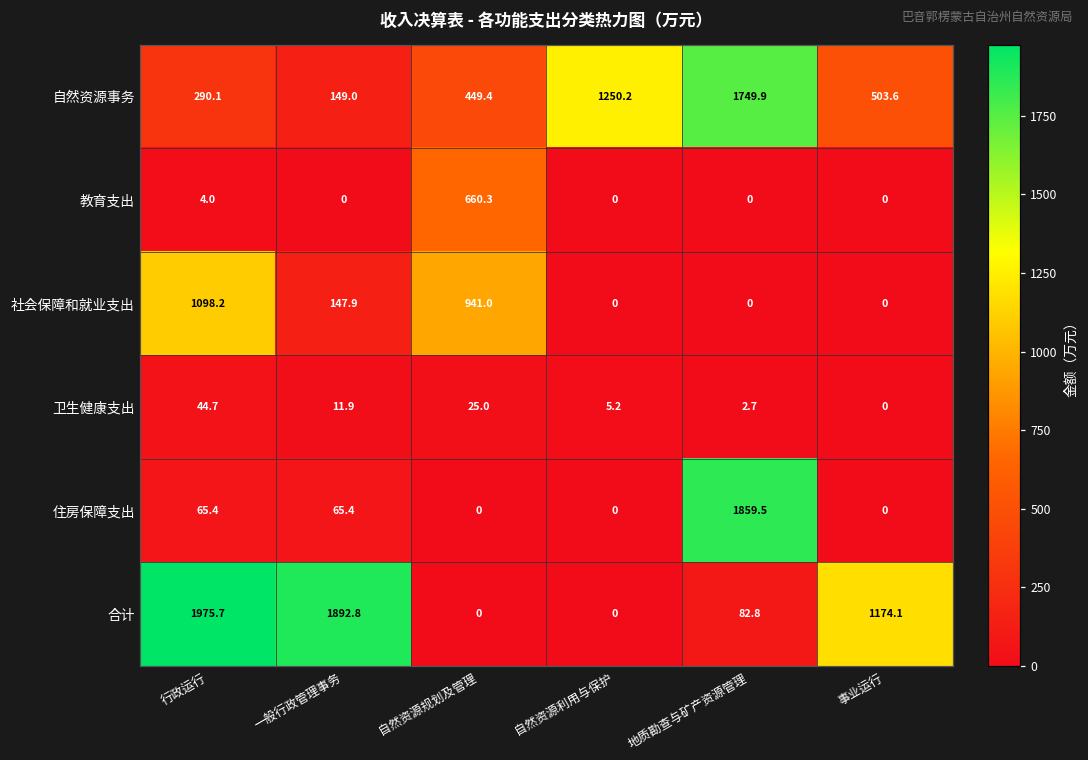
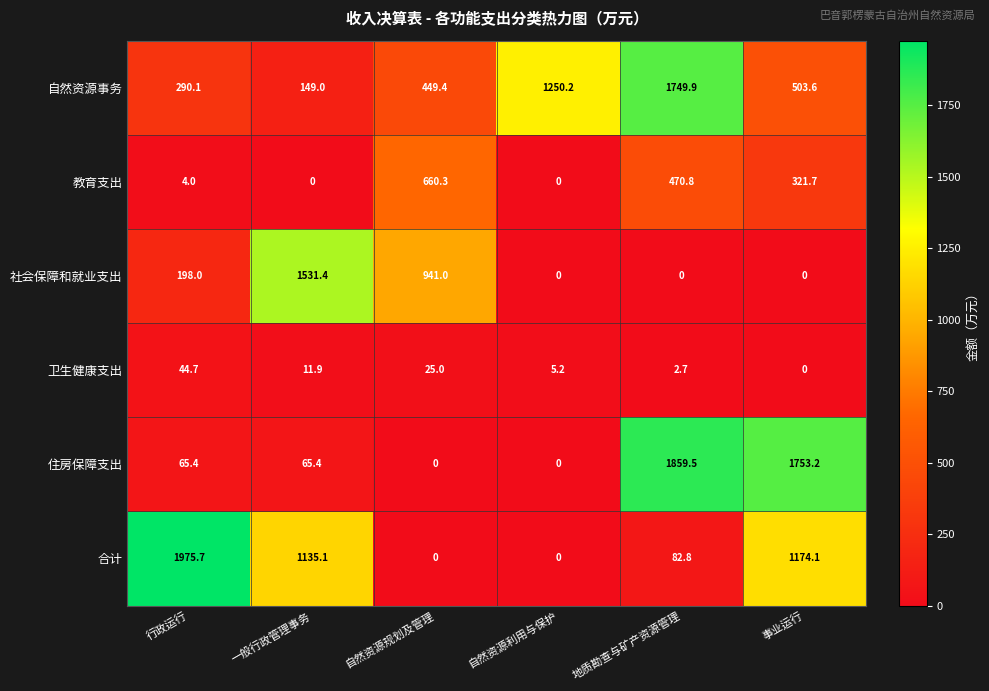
教育支出, 地质勘查与矿产资源管理: 0 -> 470.8
教育支出, 事业运行: 0 -> 321.7
社会保障和就业支出, 行政运行: 1098.2 -> 198.0
社会保障和就业支出, 一般行政管理事务: 147.9 -> 1531.4
住房保障支出, 事业运行: 0 -> 1753.2
合计, 一般行政管理事务: 1892.8 -> 1135.1
